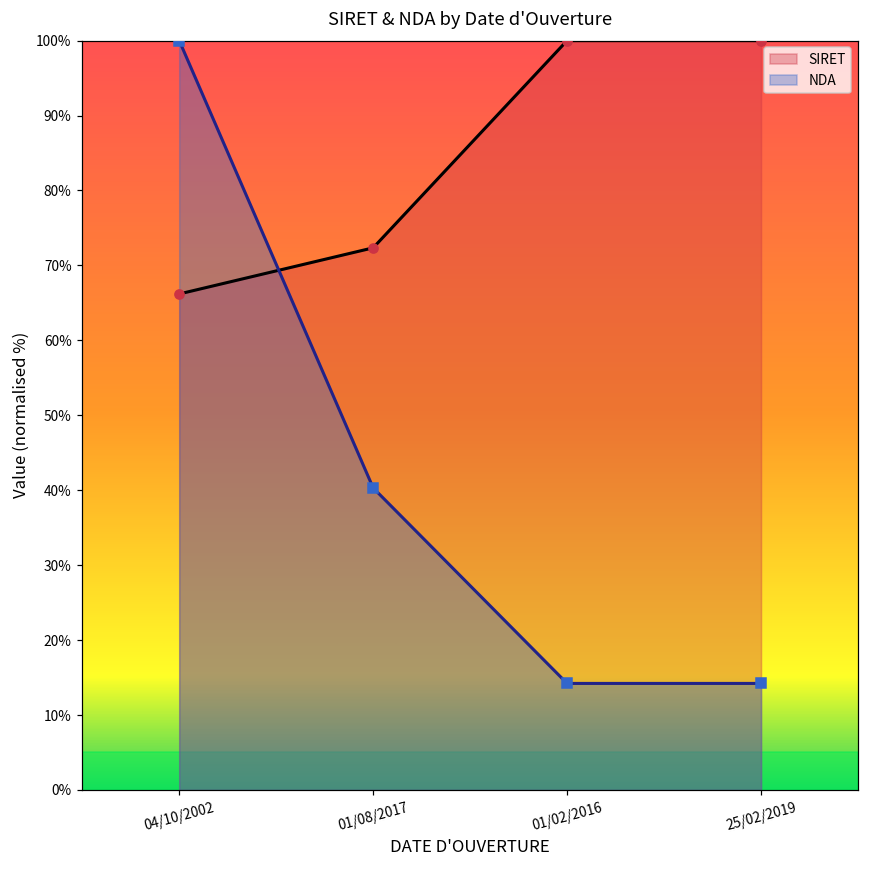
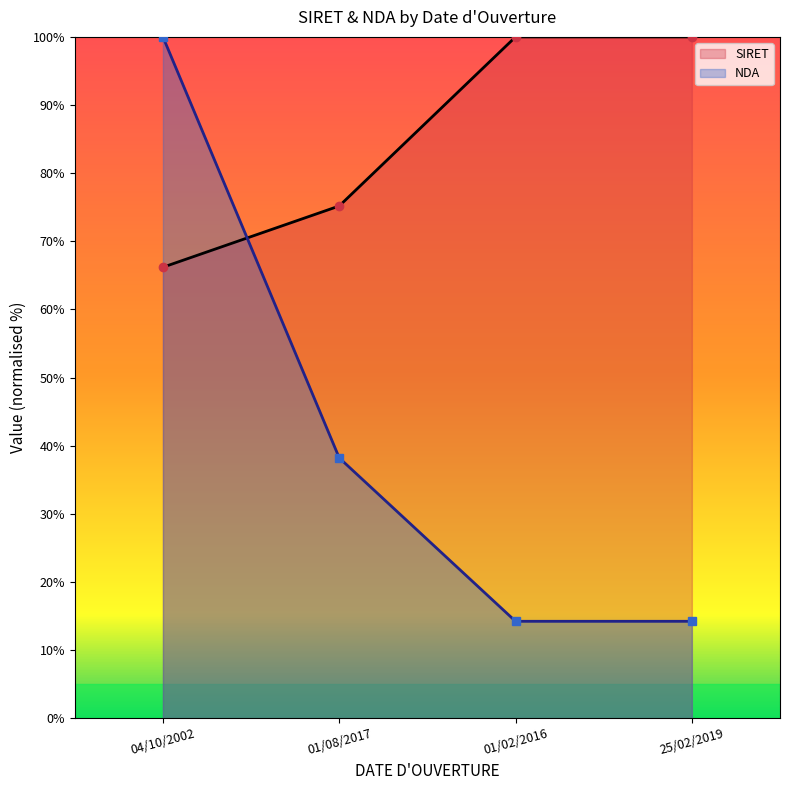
SIRET, 01/08/2017: 72% -> 75%
NDA, 01/08/2017: 40% -> 38%
